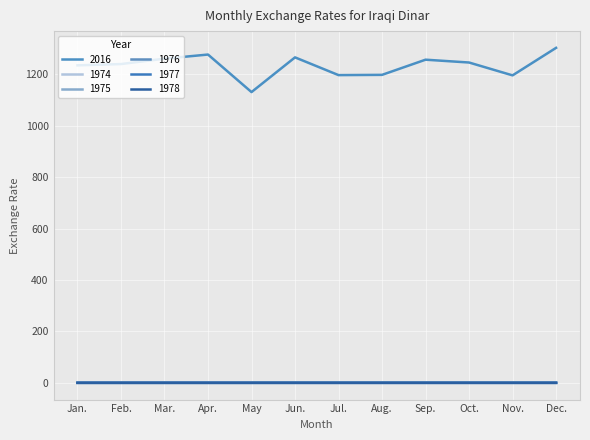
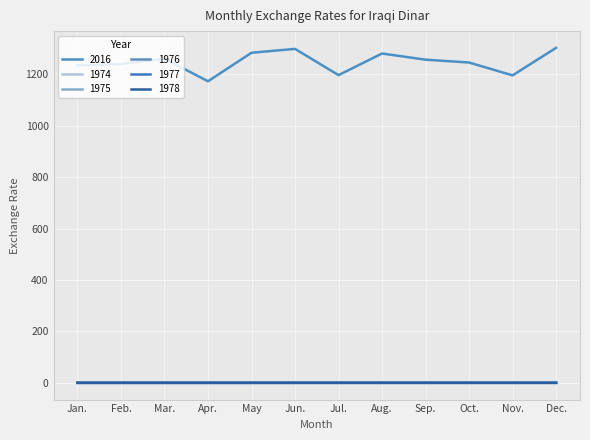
2016, Apr.: 1280 -> 1170
2016, May: 1130 -> 1280
2016, Jun.: 1270 -> 1300
2016, Aug.: 1200 -> 1280
